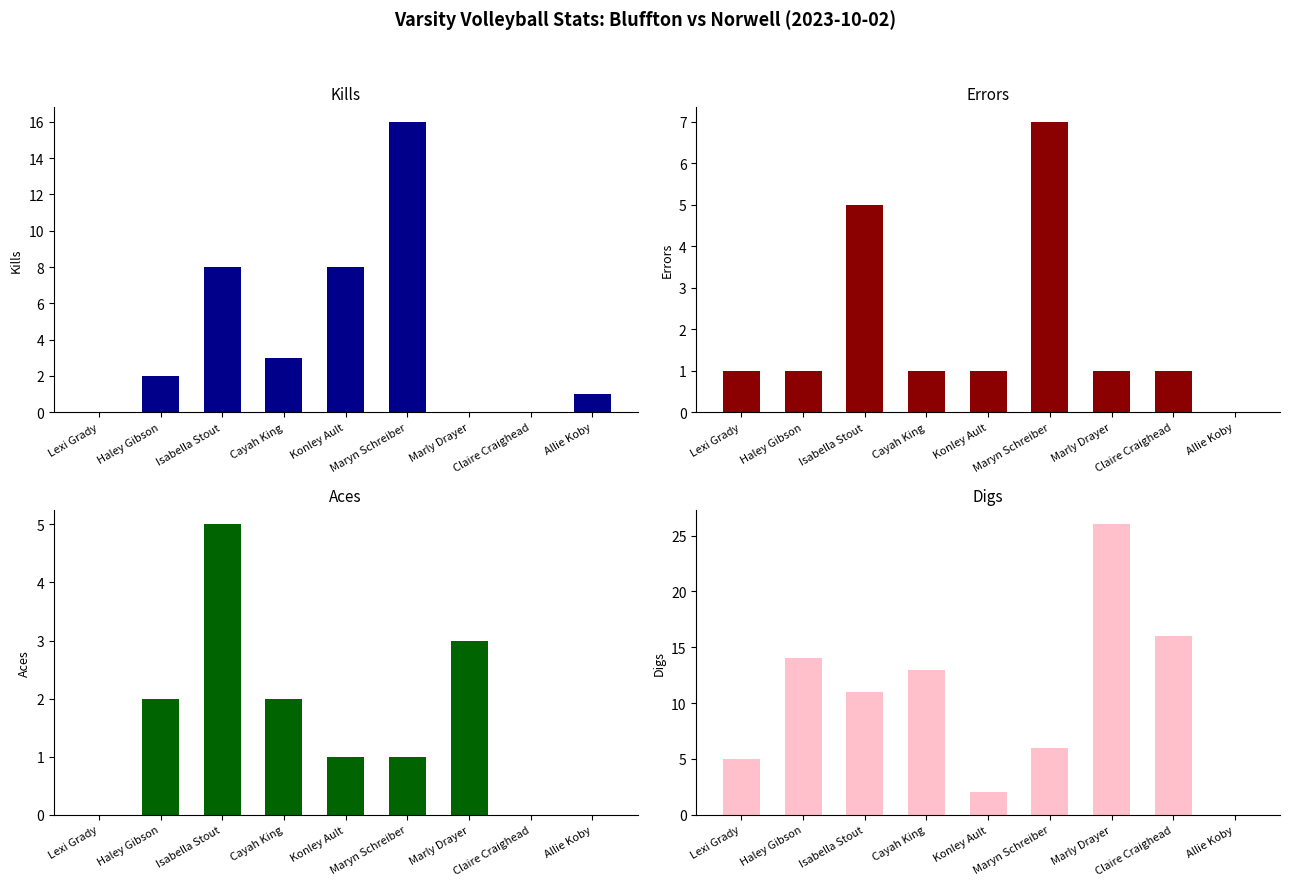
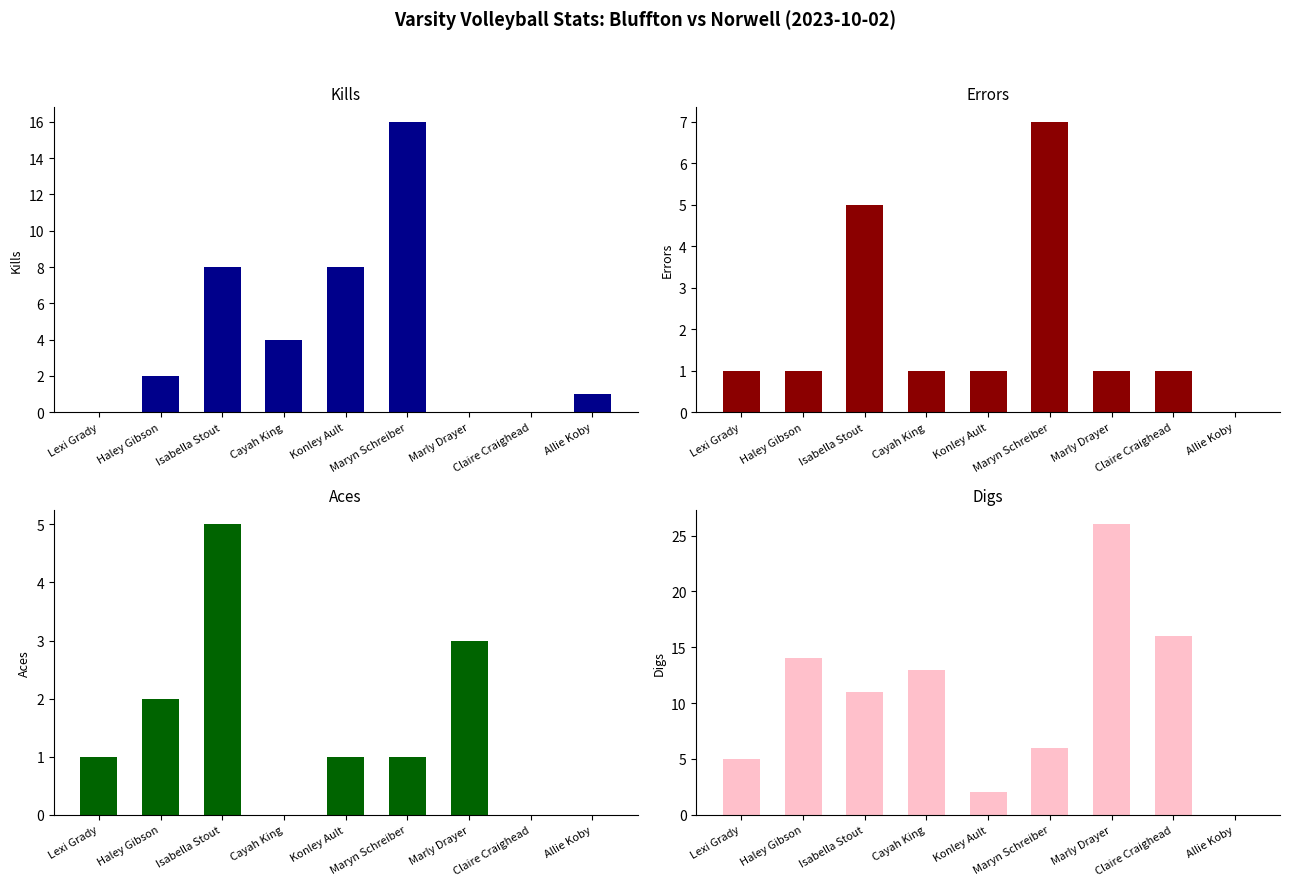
Kills, Cayah King: 3 -> 4
Aces, Lexi Grady: 0 -> 1
Aces, Cayah King: 2 -> 0
